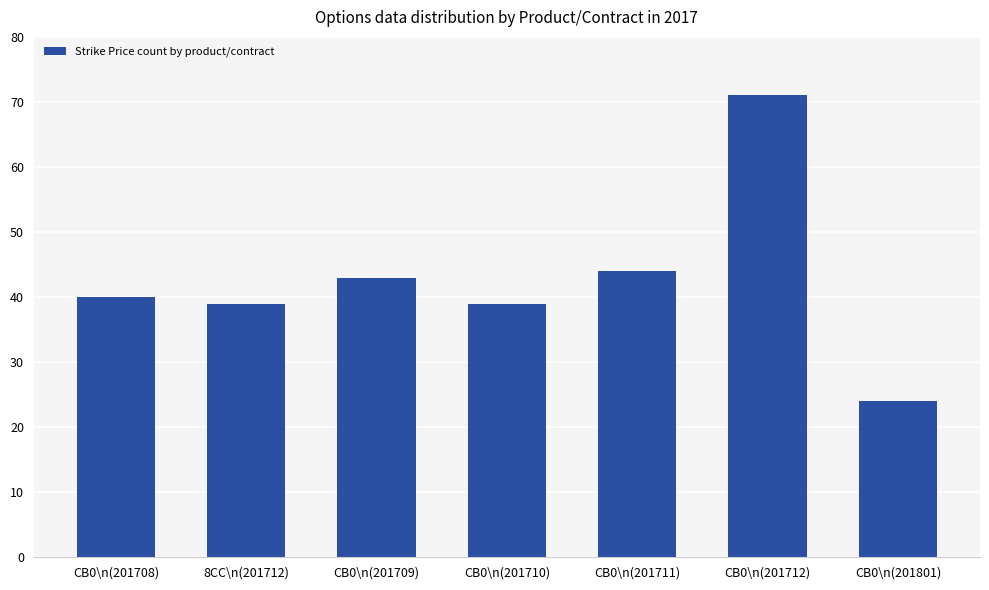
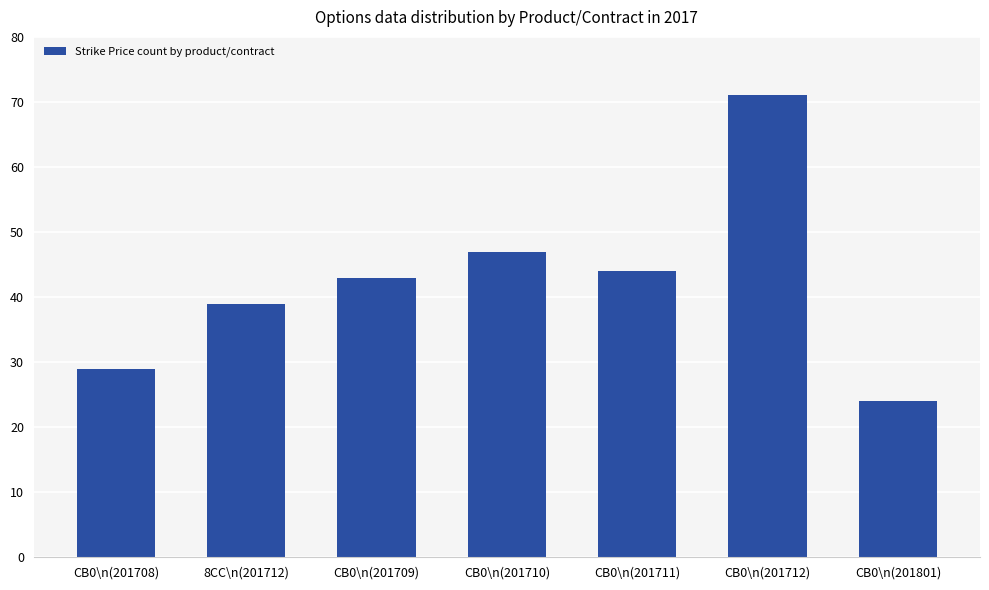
CB0\n(201708): 40 -> 29
CB0\n(201710): 39 -> 47
